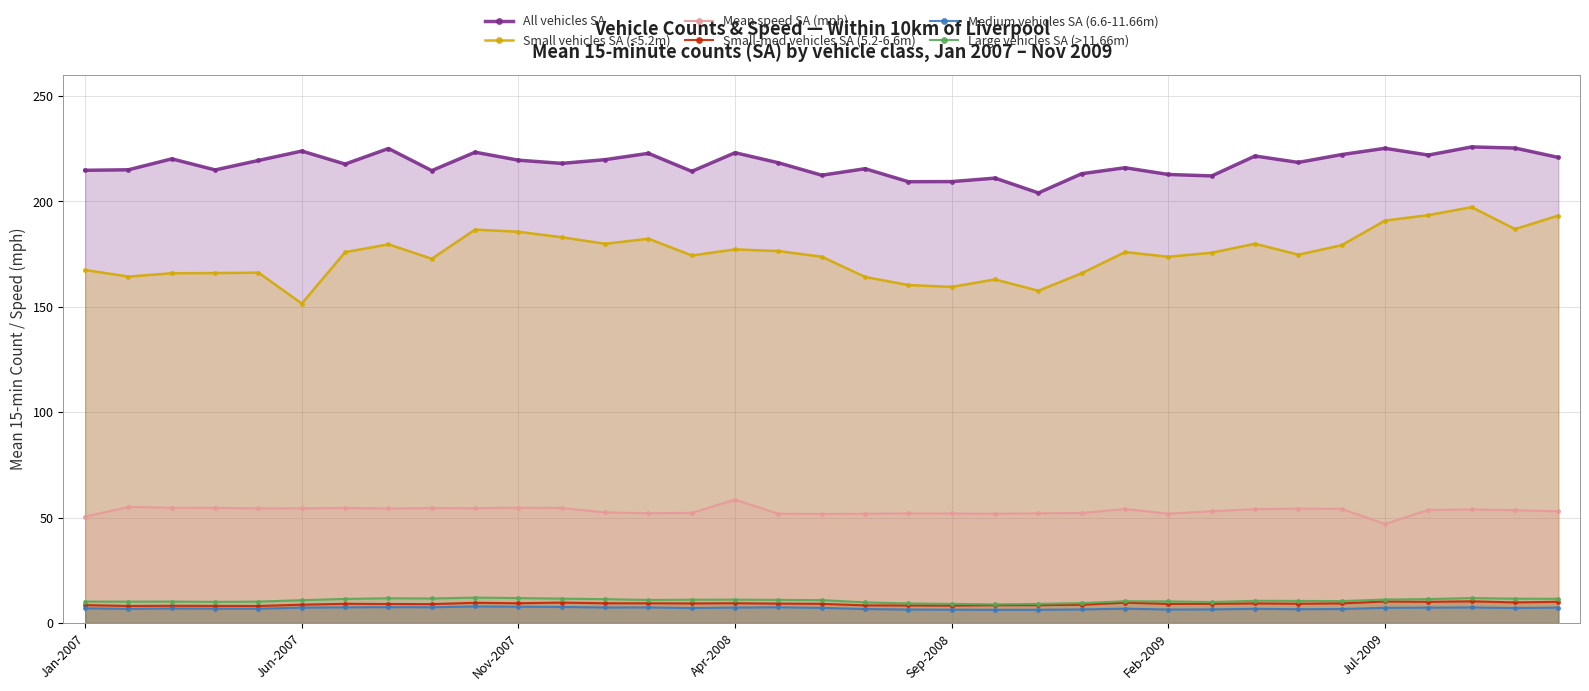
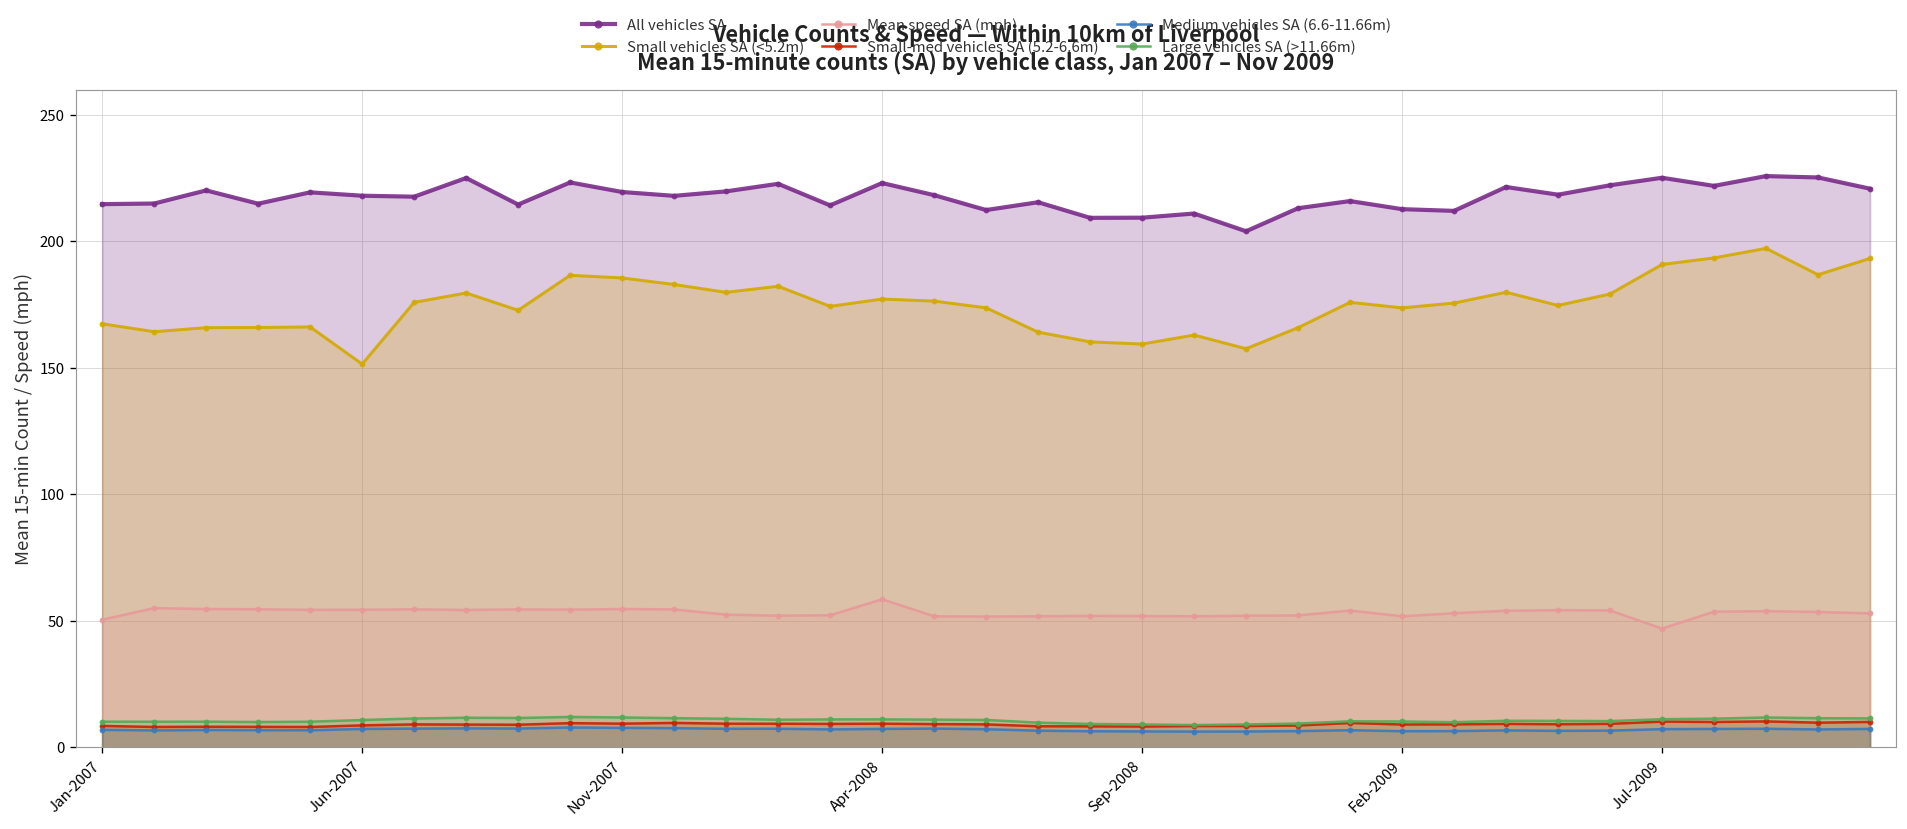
All vehicles SA, Jun-2007: 224 -> 218
